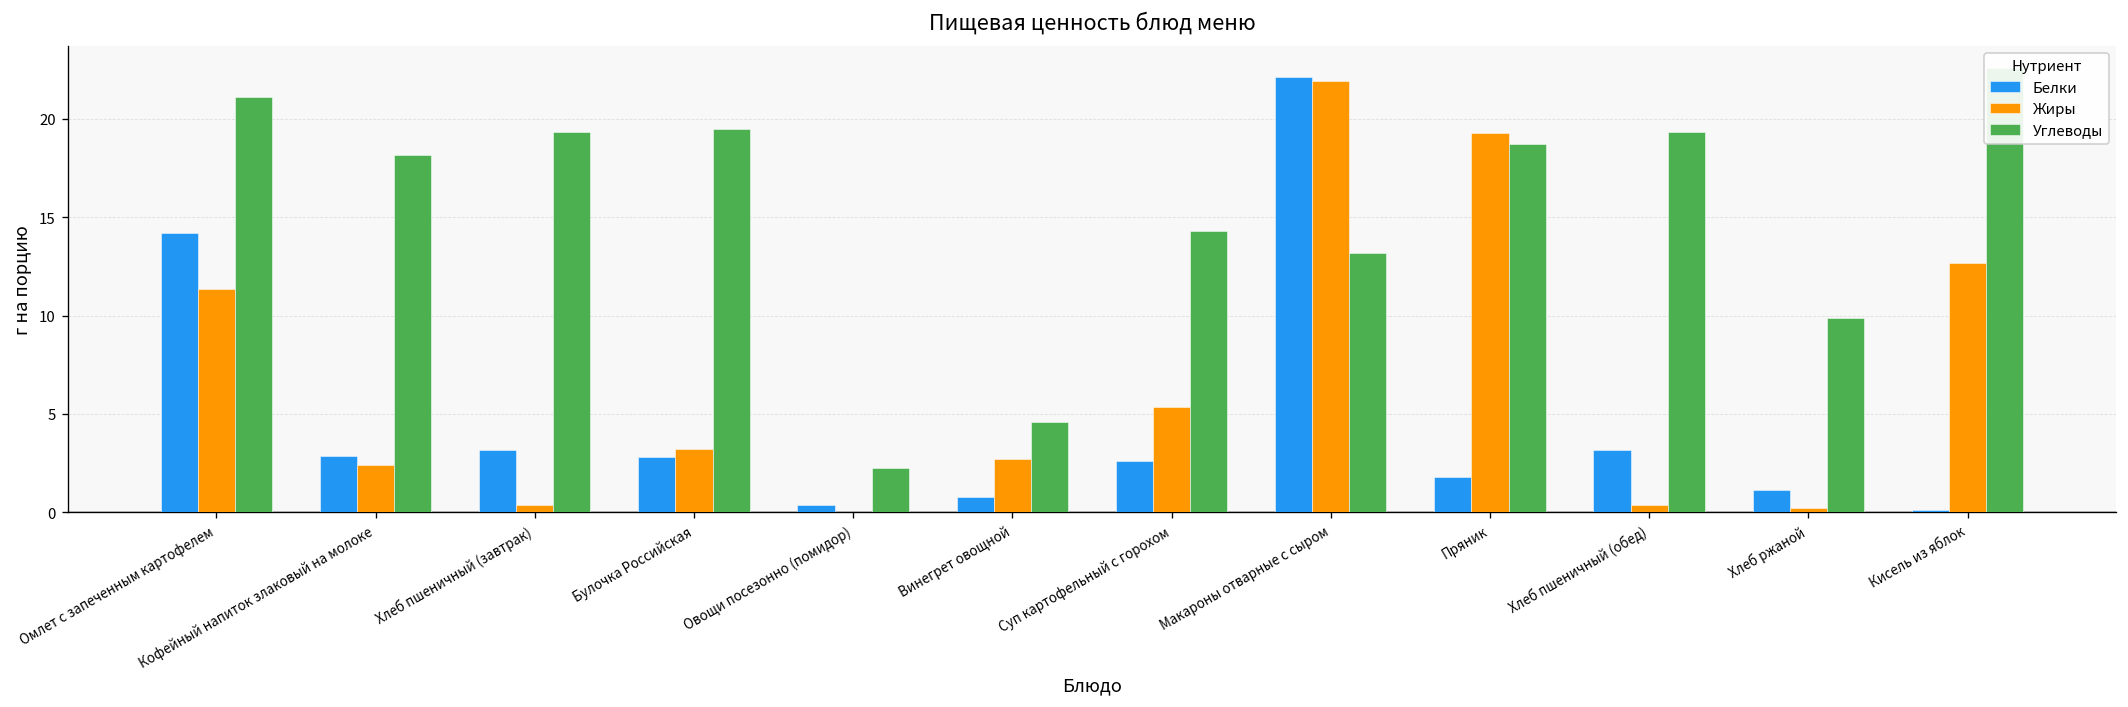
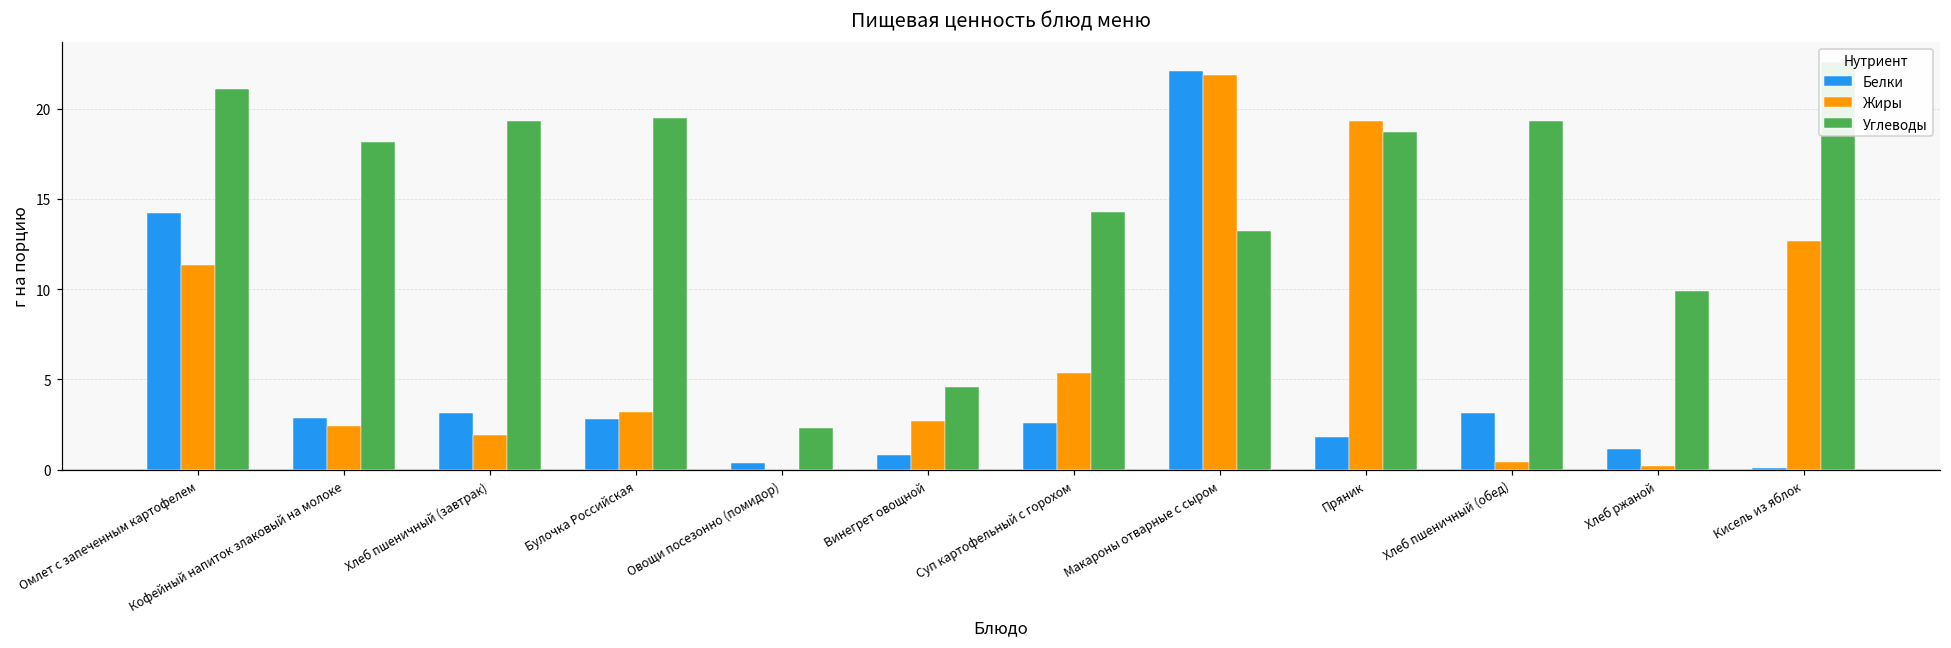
Жиры, Хлеб пшеничный (завтрак): 0.4 -> 1.9
